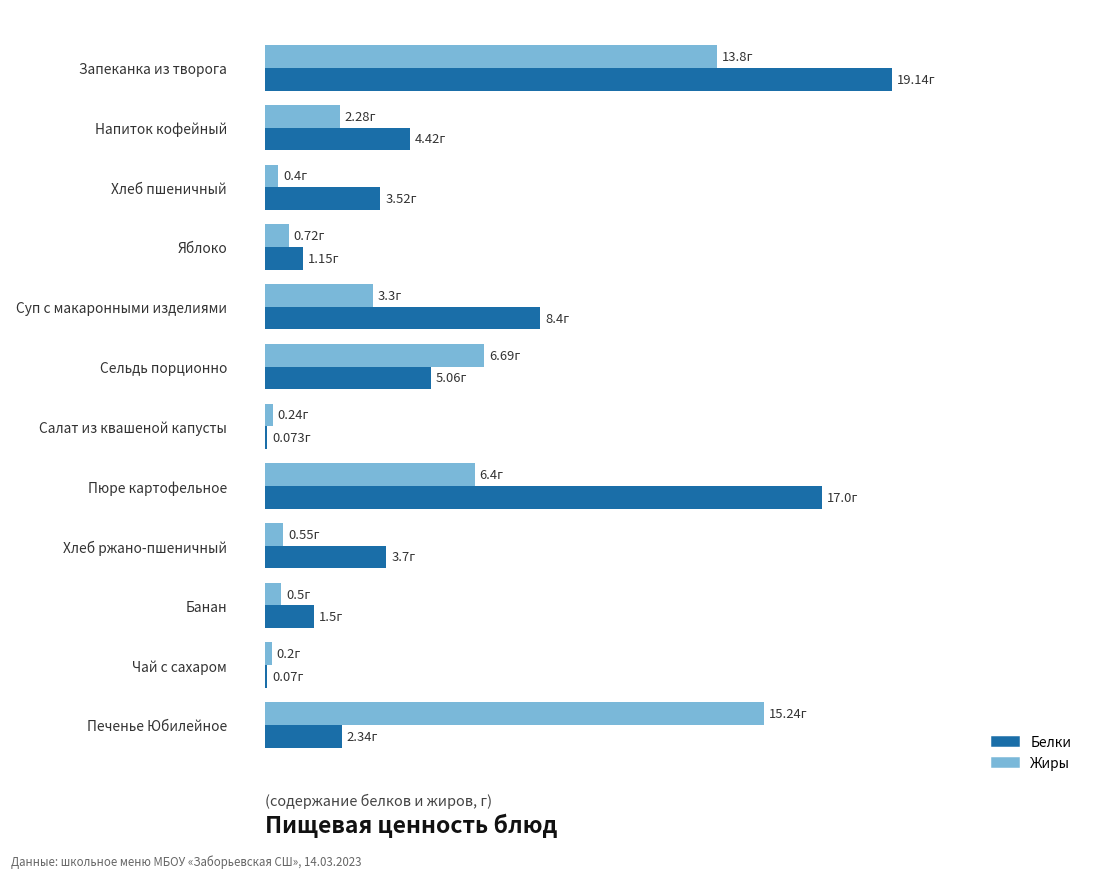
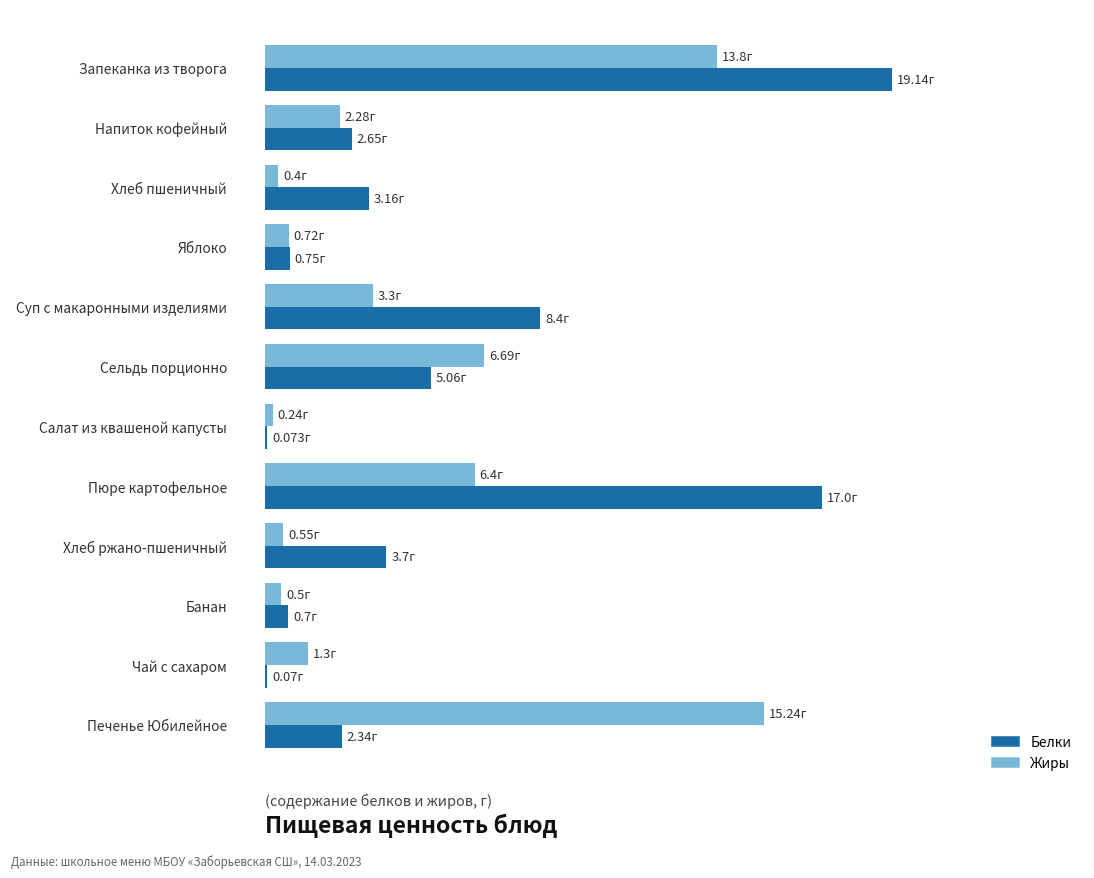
Белки, Напиток кофейный: 4.42г -> 2.65г
Белки, Хлеб пшеничный: 3.52г -> 3.16г
Белки, Яблоко: 1.15г -> 0.75г
Белки, Банан: 1.5г -> 0.7г
Жиры, Чай с сахаром: 0.2г -> 1.3г
